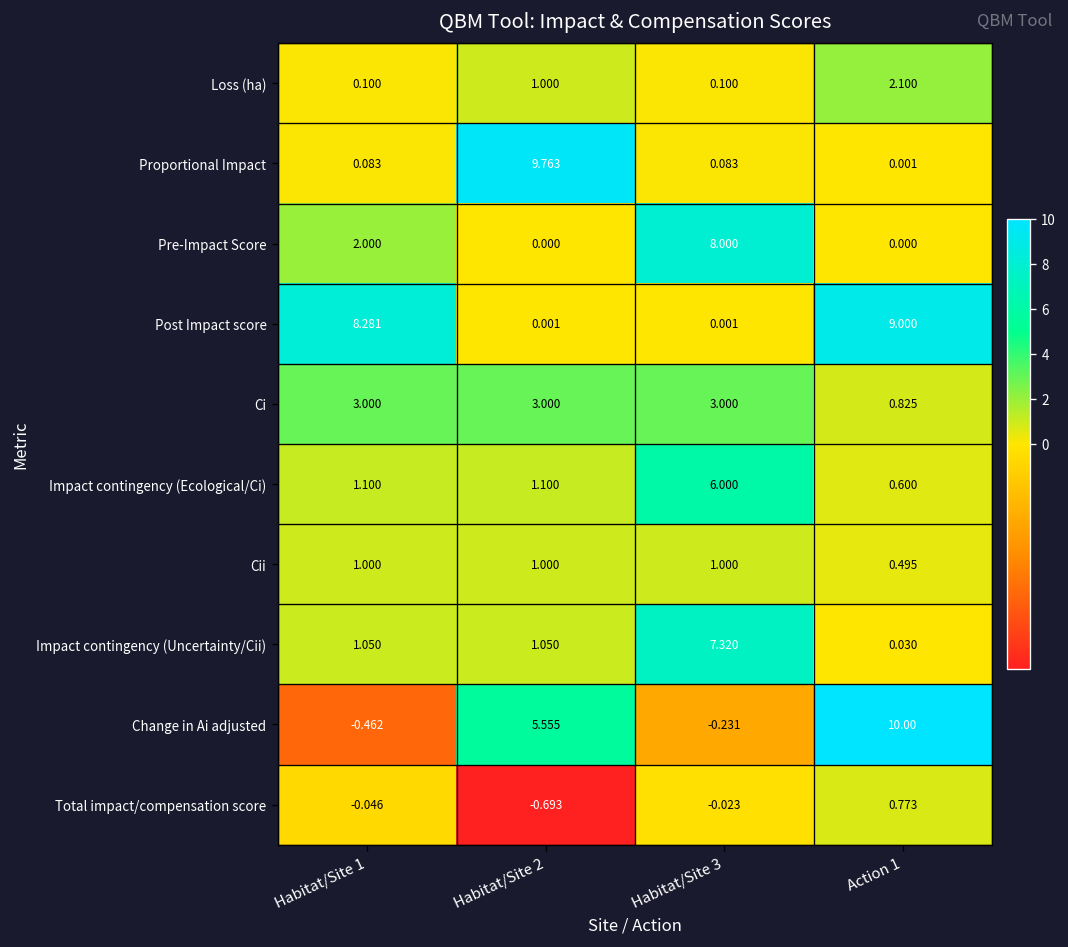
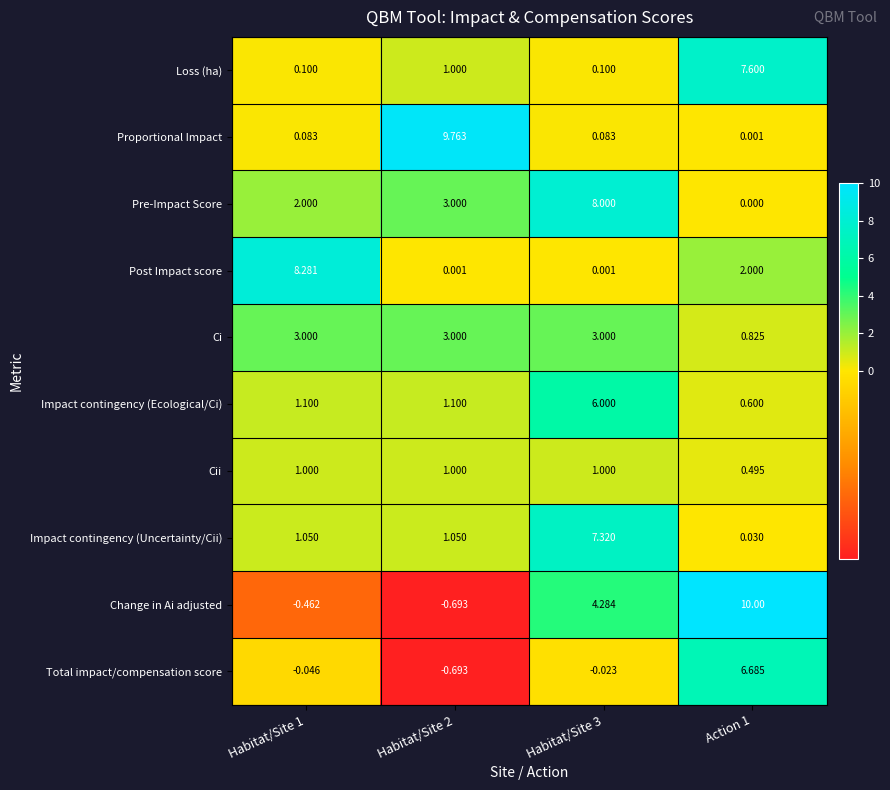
Loss (ha), Action 1: 2.100 -> 7.600
Pre-Impact Score, Habitat/Site 2: 0.000 -> 3.000
Post Impact score, Action 1: 9.000 -> 2.000
Change in Ai adjusted, Habitat/Site 2: 5.555 -> -0.693
Change in Ai adjusted, Habitat/Site 3: -0.231 -> 4.284
Total impact/compensation score, Action 1: 0.773 -> 6.685
